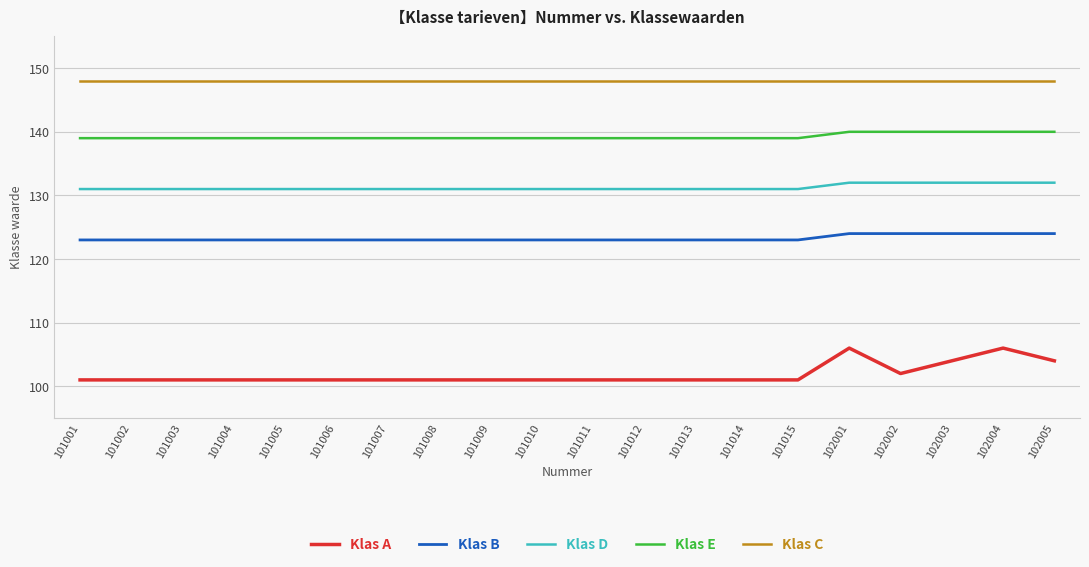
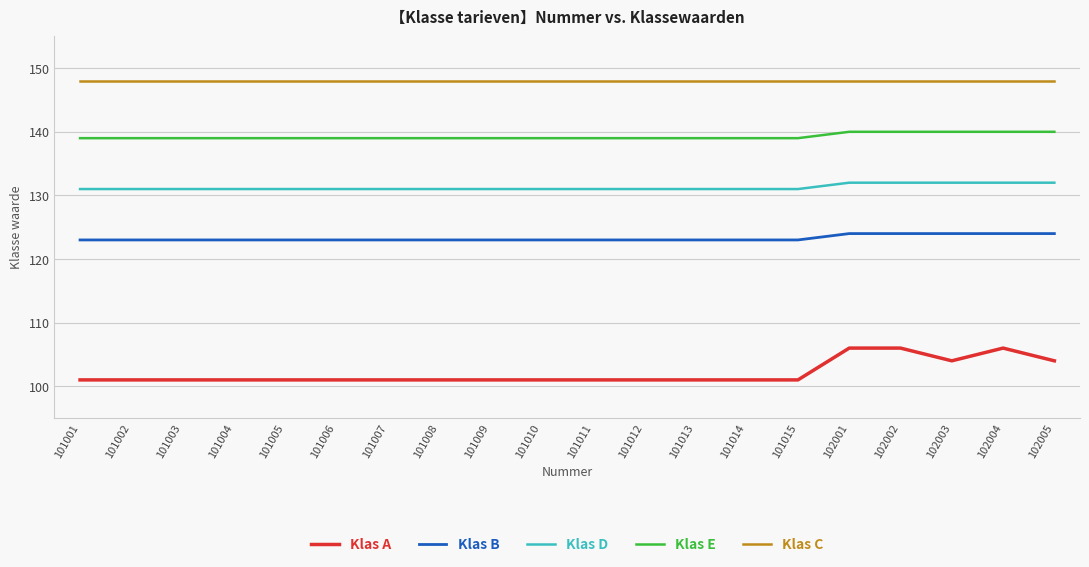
Klas A, 102002: 102 -> 106
